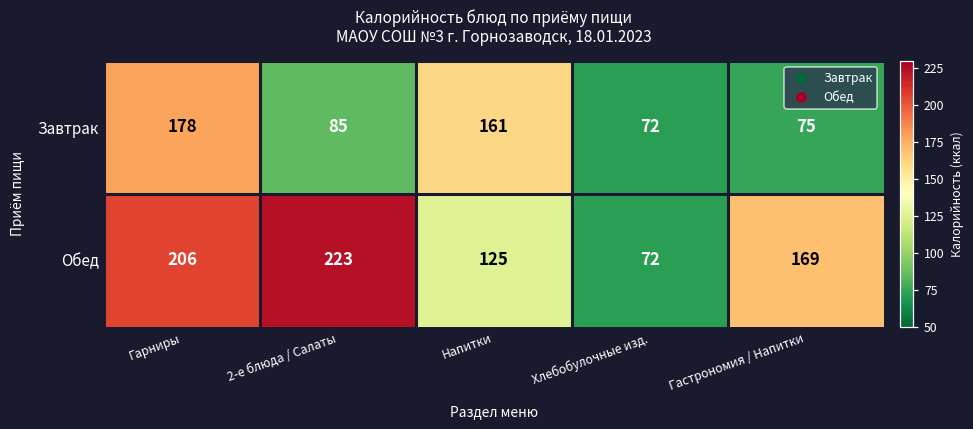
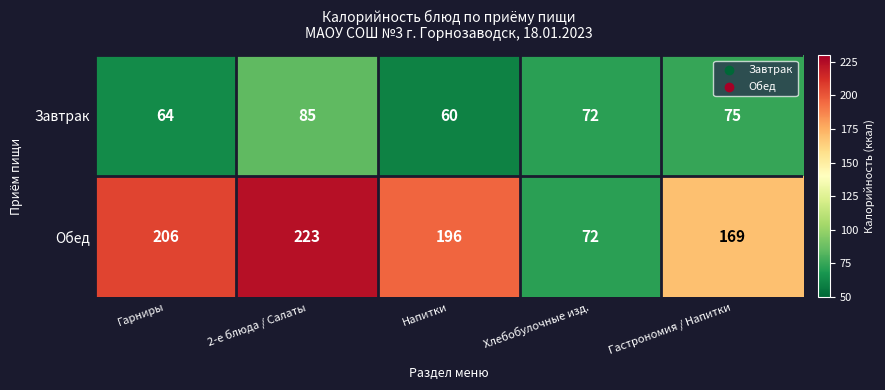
Завтрак, Гарниры: 178 -> 64
Завтрак, Напитки: 161 -> 60
Обед, Напитки: 125 -> 196
